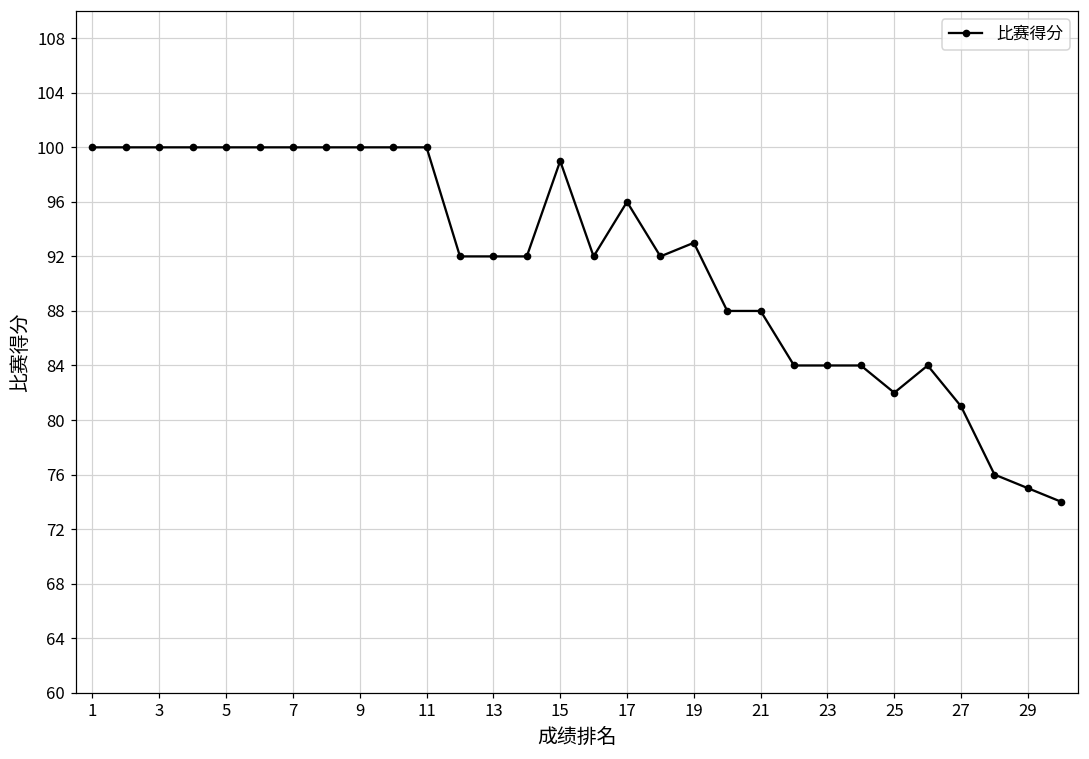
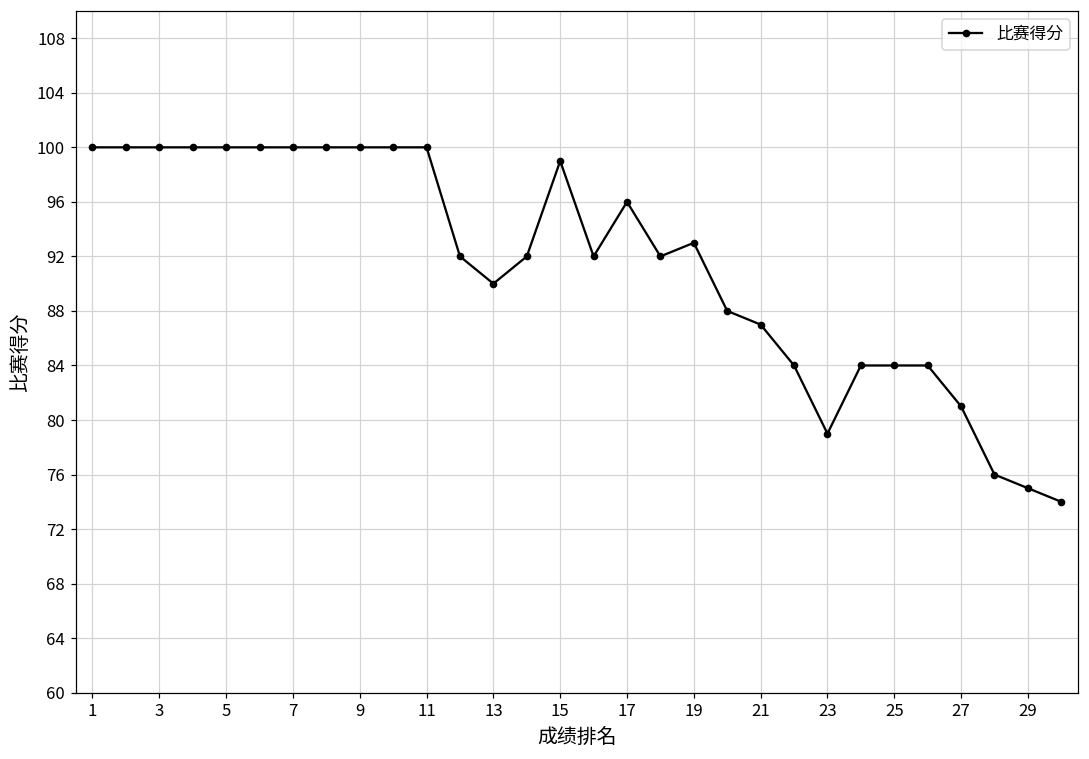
13: 92 -> 90
21: 88 -> 87
23: 84 -> 79
25: 82 -> 84
